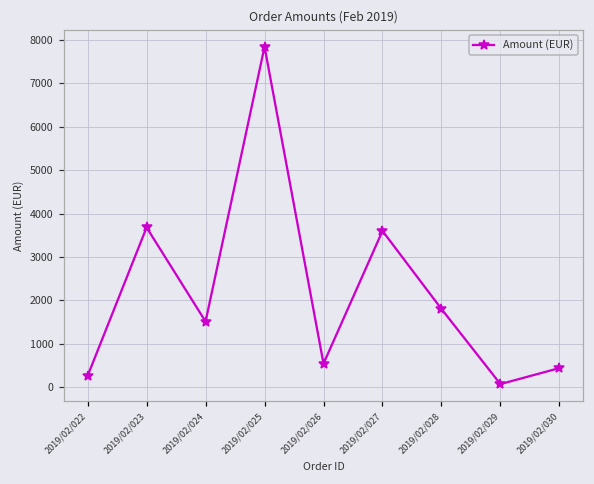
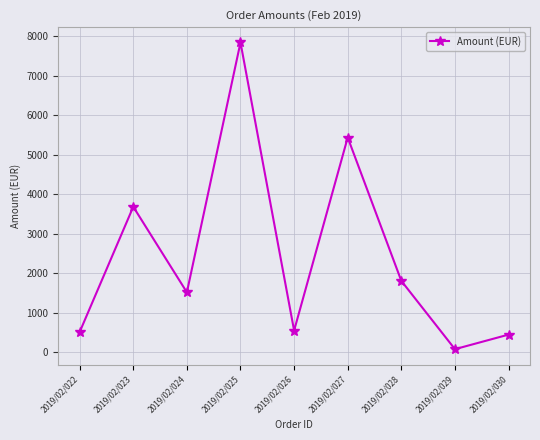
2019/02/022: 300 -> 500
2019/02/027: 3600 -> 5400
